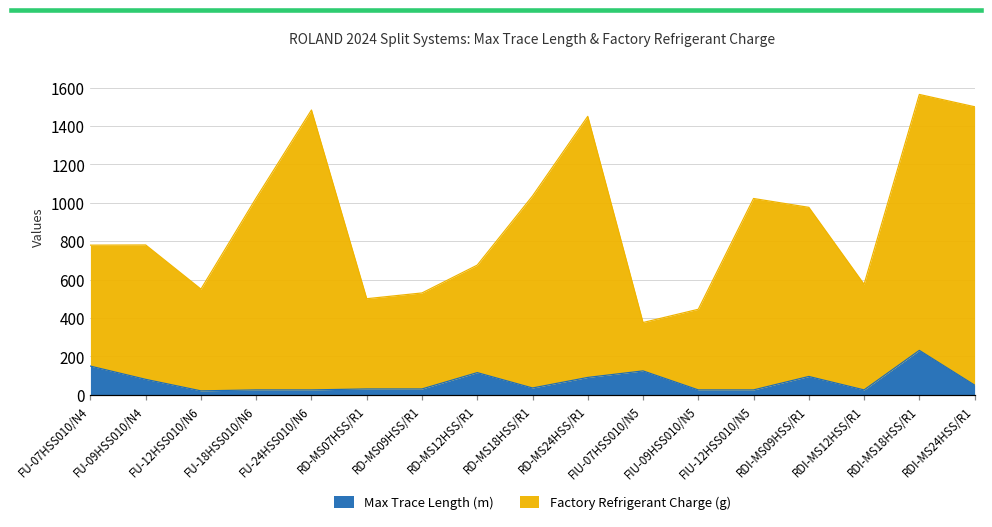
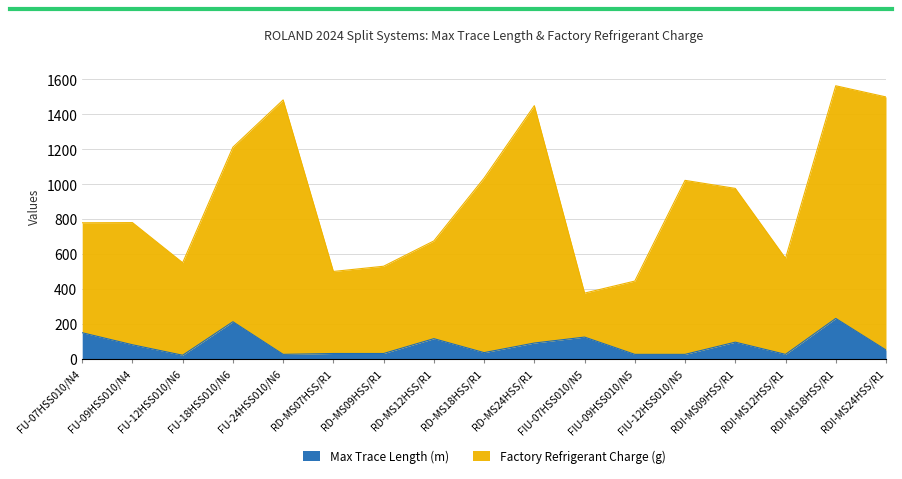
Max Trace Length (m), FU-18HSS010/N6: 30 -> 210
